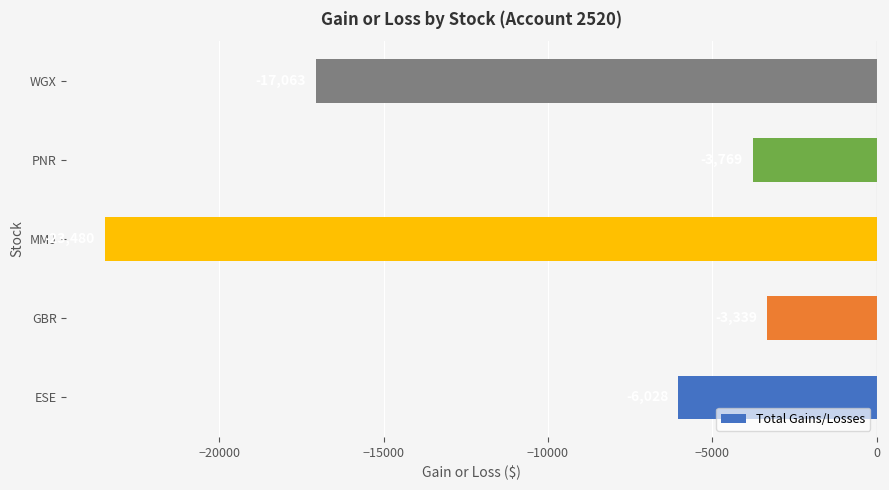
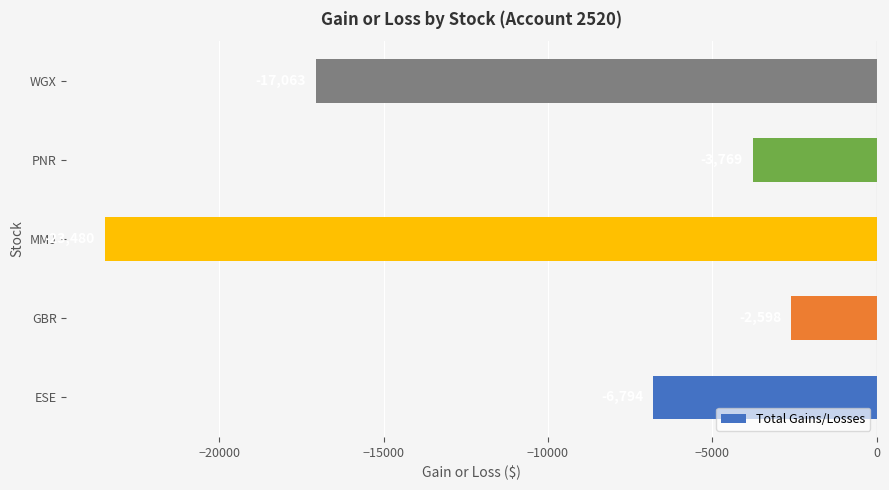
GBR: -3300 -> -2600
ESE: -6000 -> -6800
